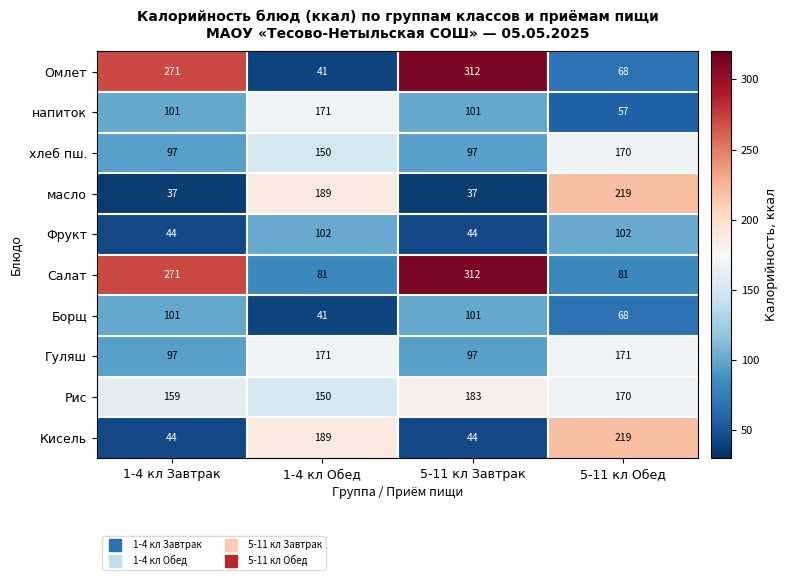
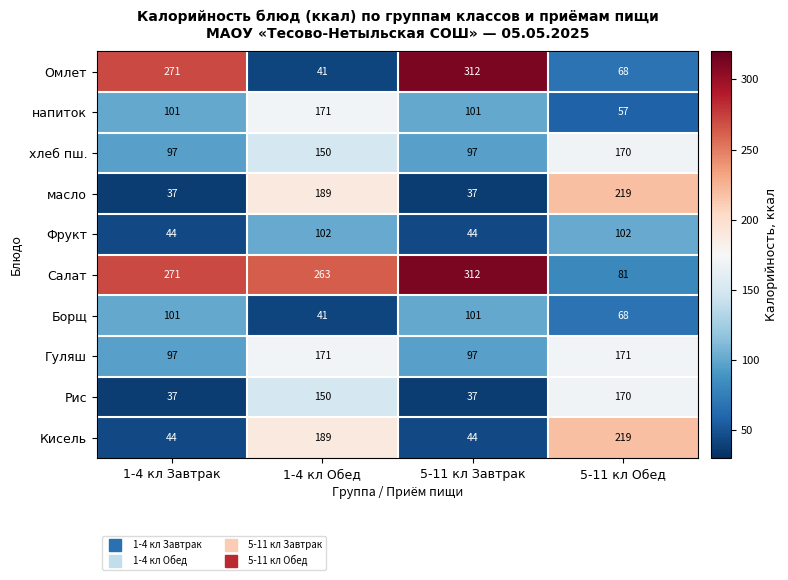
Салат, 1-4 кл Обед: 81 -> 263
Рис, 1-4 кл Завтрак: 159 -> 37
Рис, 5-11 кл Завтрак: 183 -> 37
